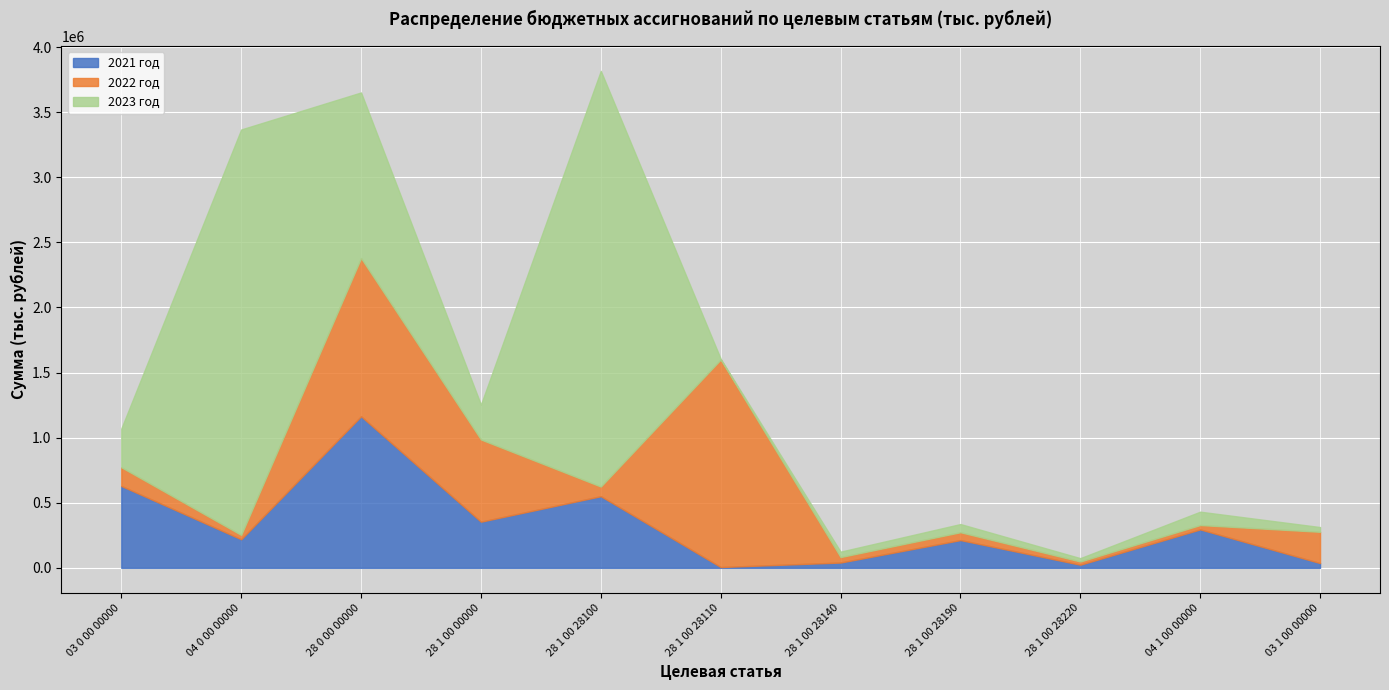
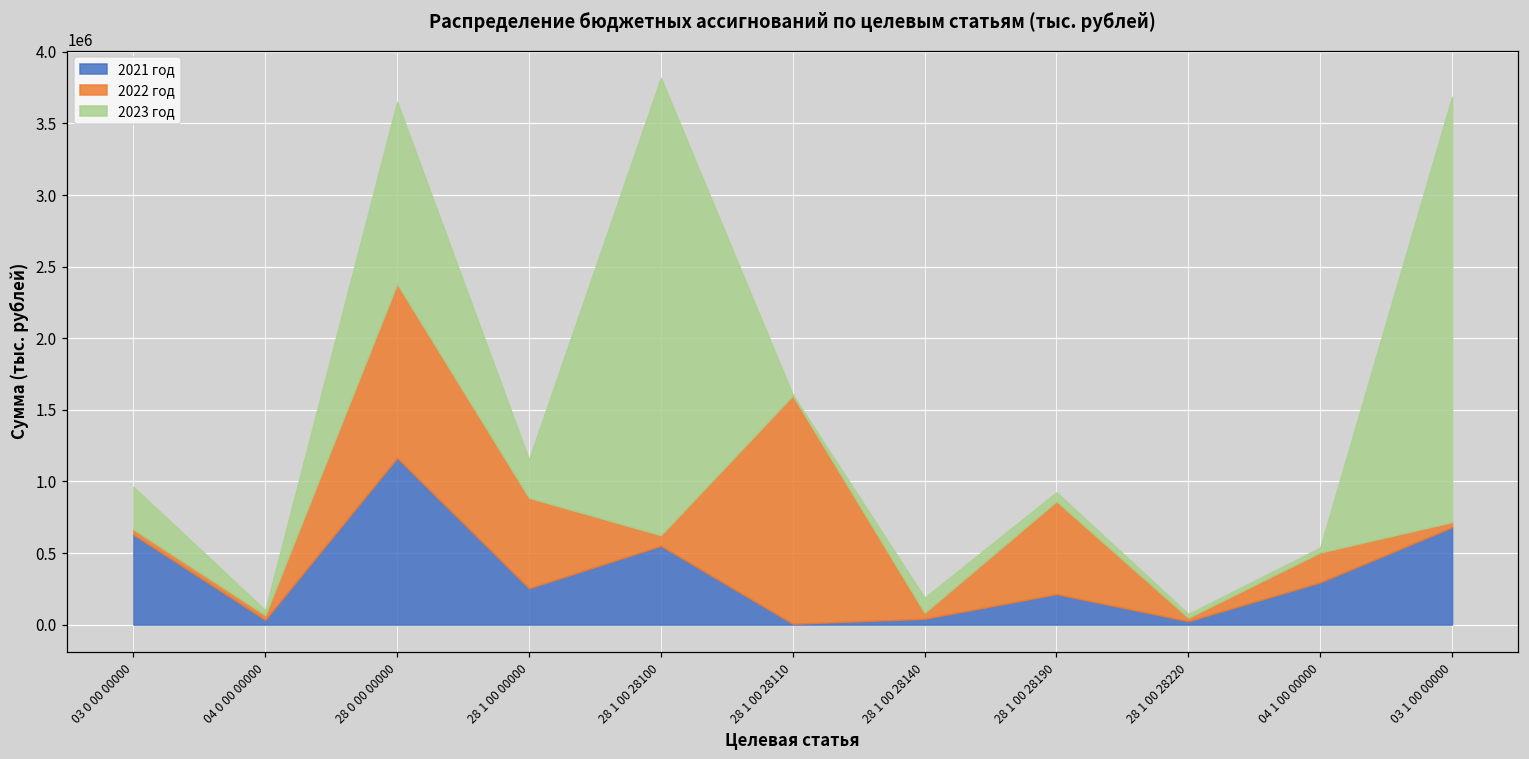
2022 год, 03 0 00 00000: 140000 -> 40000
2021 год, 04 0 00 00000: 220000 -> 30000
2023 год, 04 0 00 00000: 3110000 -> 30000
2021 год, 28 1 00 00000: 350000 -> 250000
2023 год, 28 1 00 28140: 40000 -> 110000
2022 год, 28 1 00 28190: 60000 -> 650000
2022 год, 04 1 00 00000: 30000 -> 210000
2023 год, 04 1 00 00000: 100000 -> 30000
2021 год, 03 1 00 00000: 40000 -> 680000
2022 год, 03 1 00 00000: 240000 -> 40000
2023 год, 03 1 00 00000: 40000 -> 2970000
